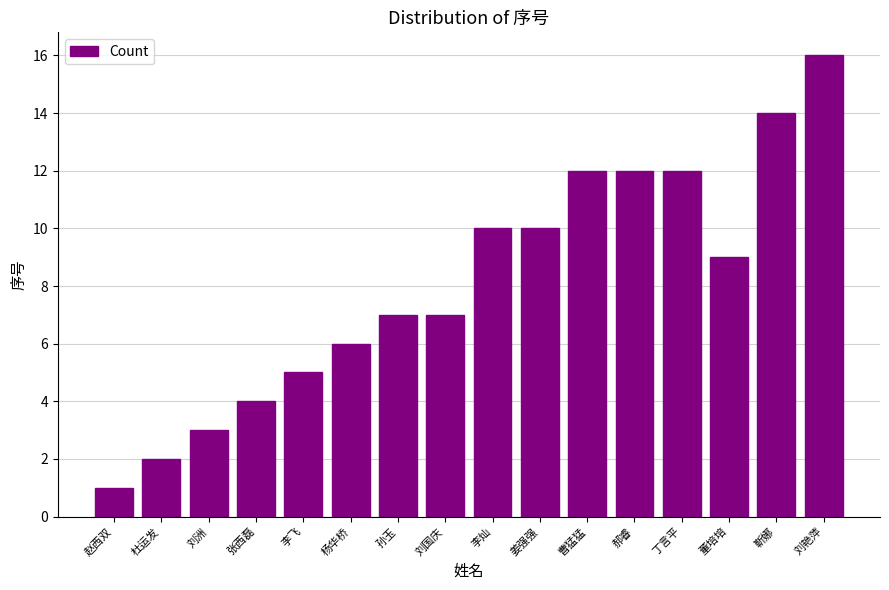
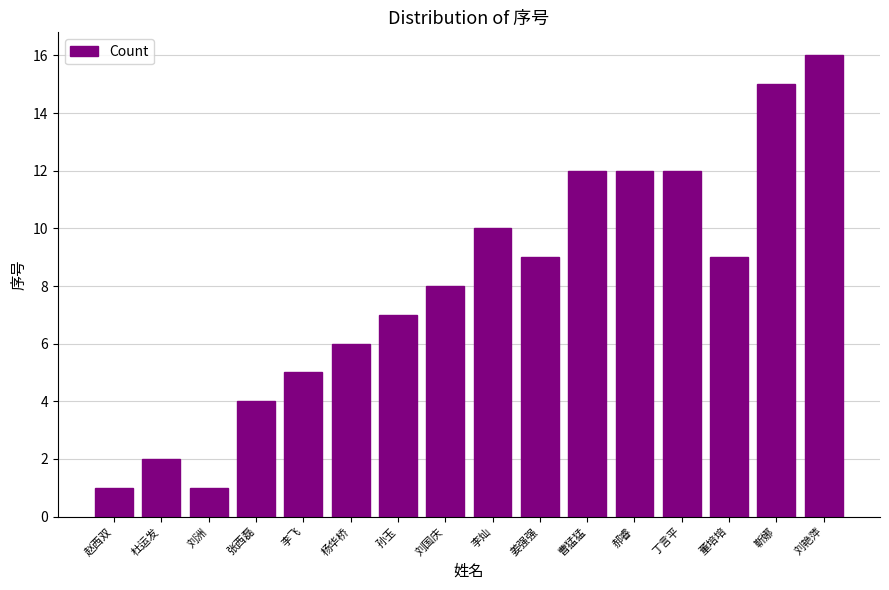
刘洲: 3 -> 1
刘国庆: 7 -> 8
姜强强: 10 -> 9
靳娜: 14 -> 15
